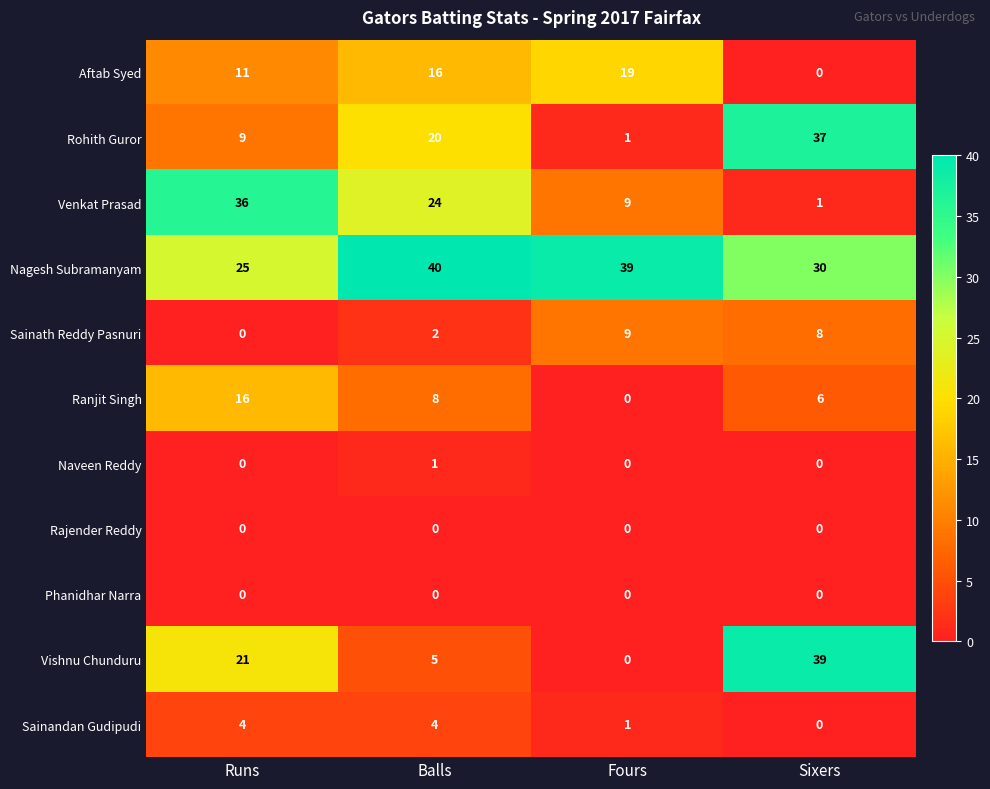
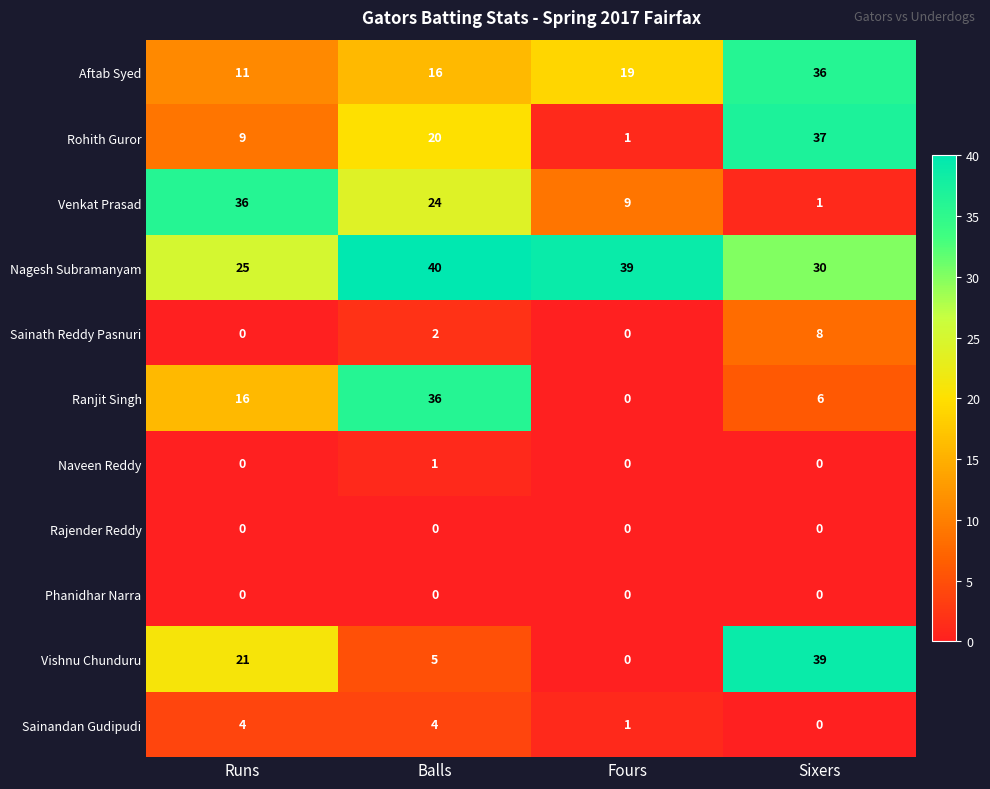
Aftab Syed, Sixers: 0 -> 36
Sainath Reddy Pasnuri, Fours: 9 -> 0
Ranjit Singh, Balls: 8 -> 36
